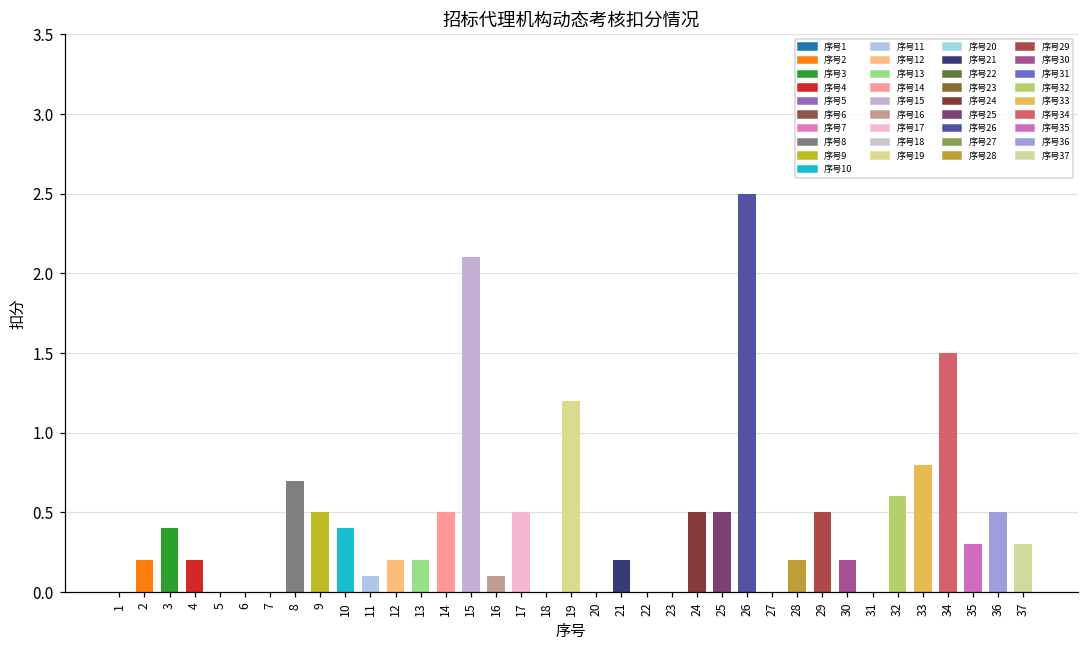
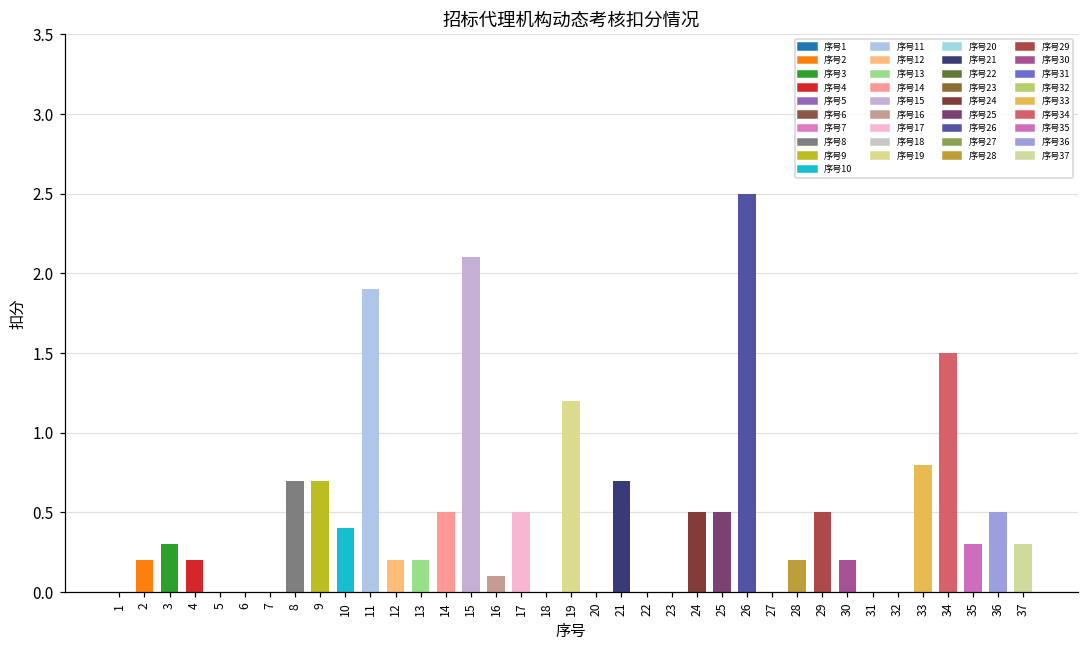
3: 0.4 -> 0.3
9: 0.5 -> 0.7
11: 0.1 -> 1.9
21: 0.2 -> 0.7
32: 0.6 -> 0.0
